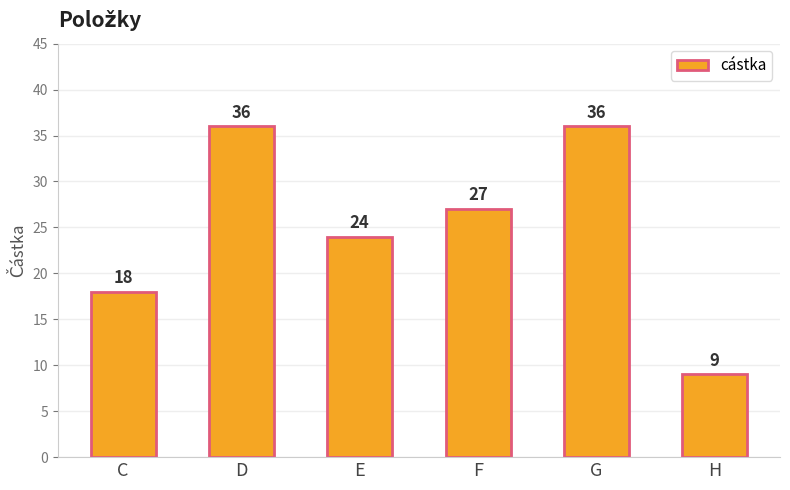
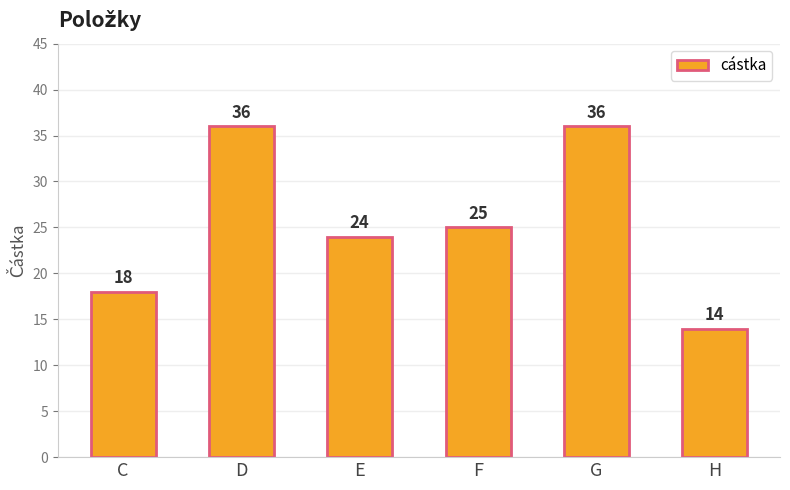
F: 27 -> 25
H: 9 -> 14
